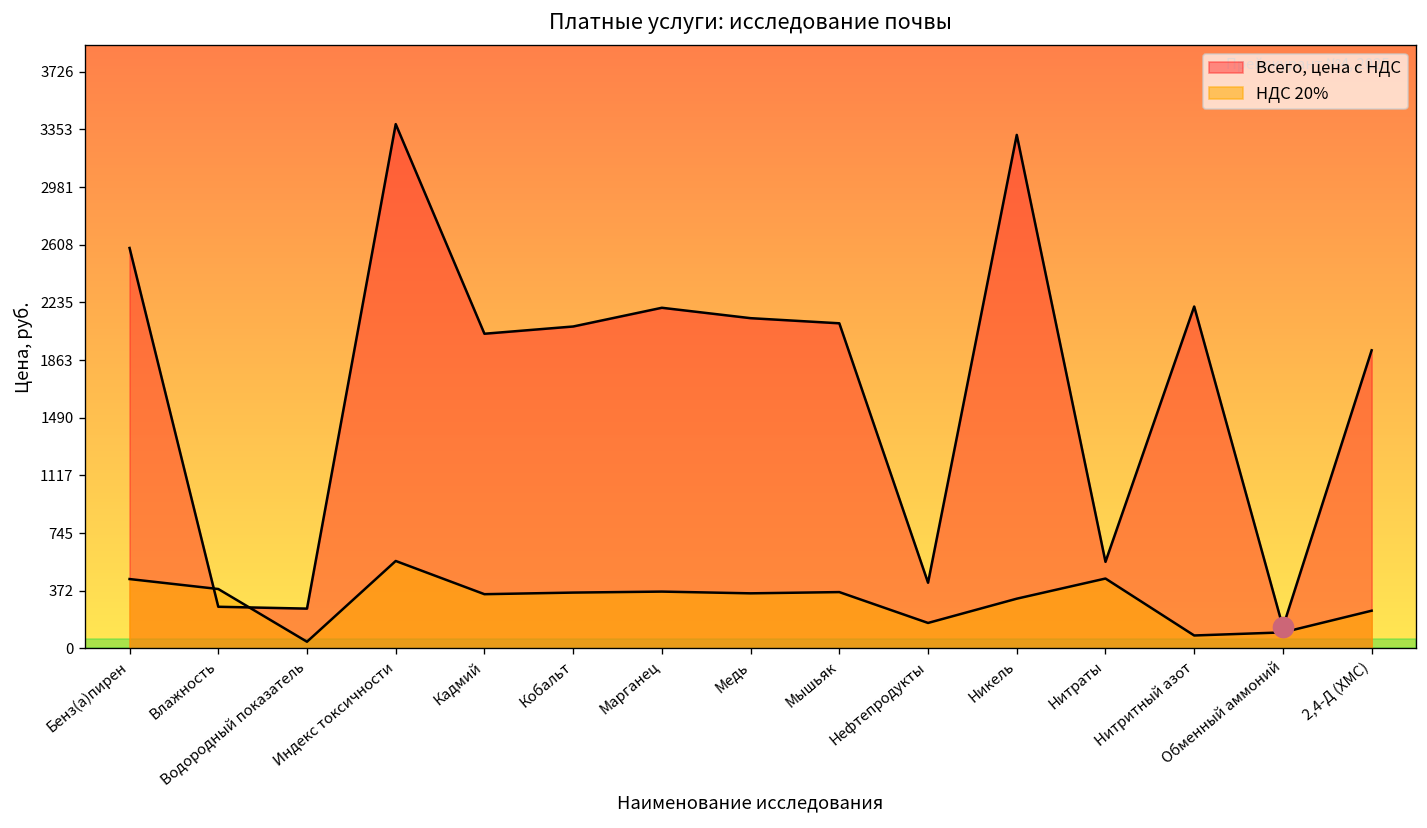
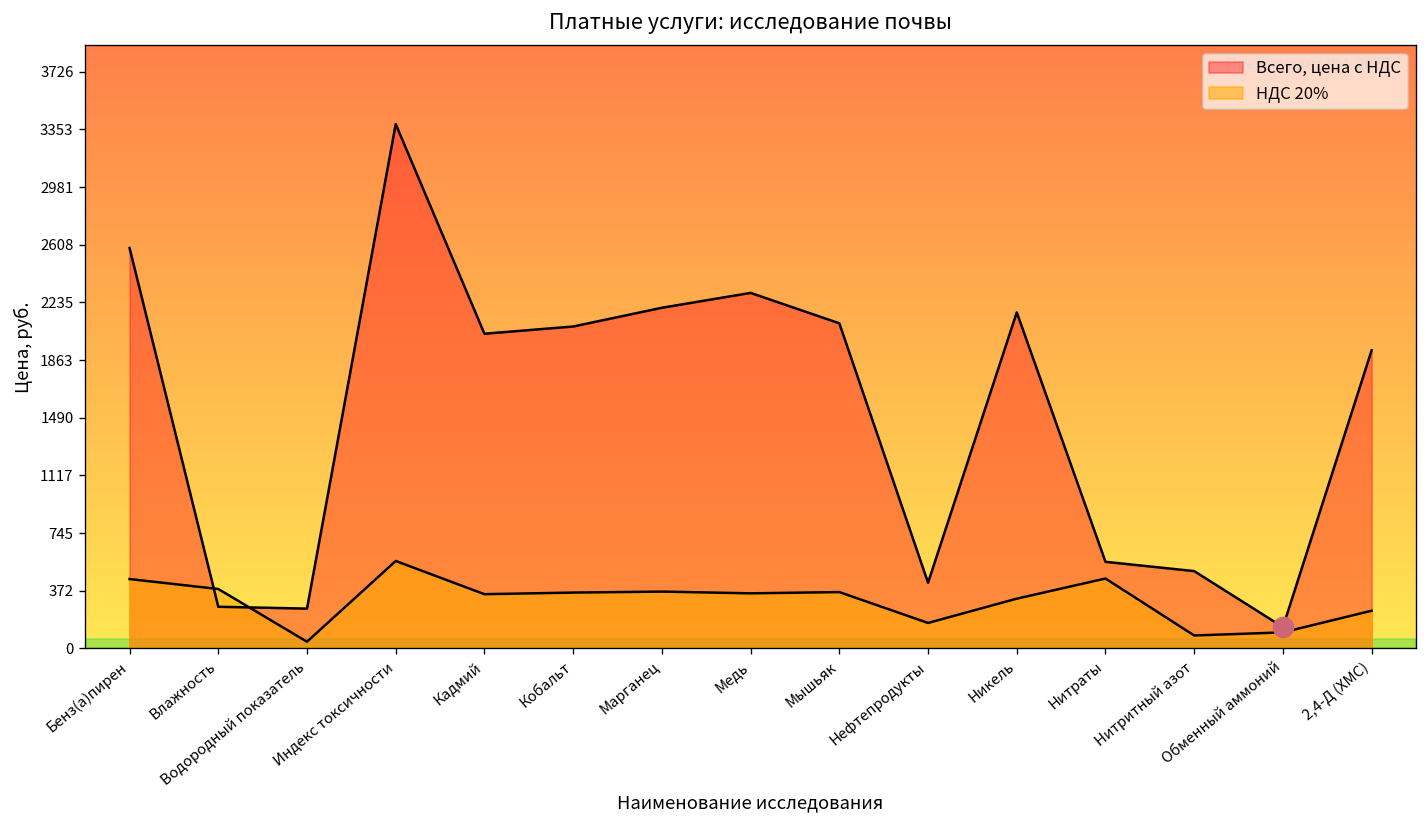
Всего, цена с НДС, Медь: 2130 -> 2300
Всего, цена с НДС, Никель: 3320 -> 2170
Всего, цена с НДС, Нитритный азот: 2210 -> 500
